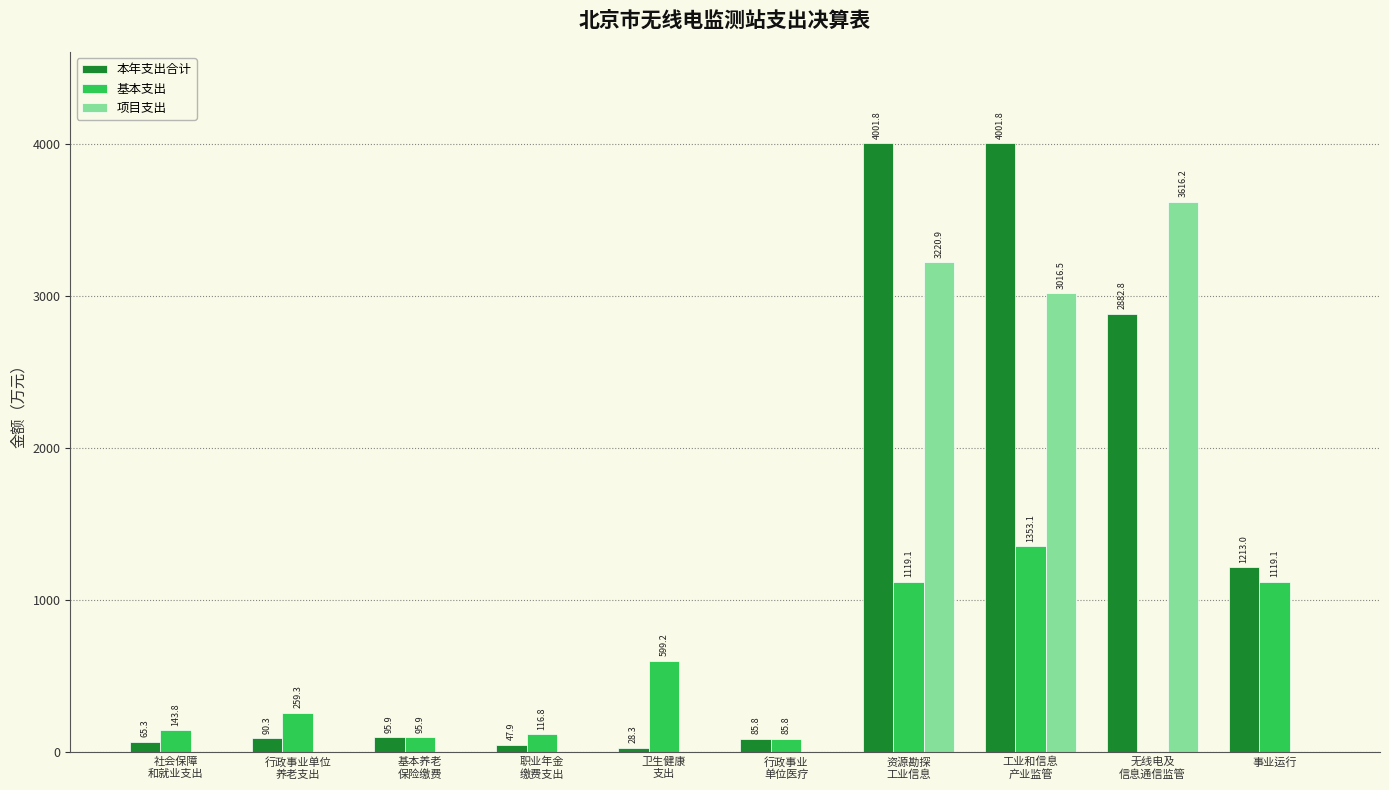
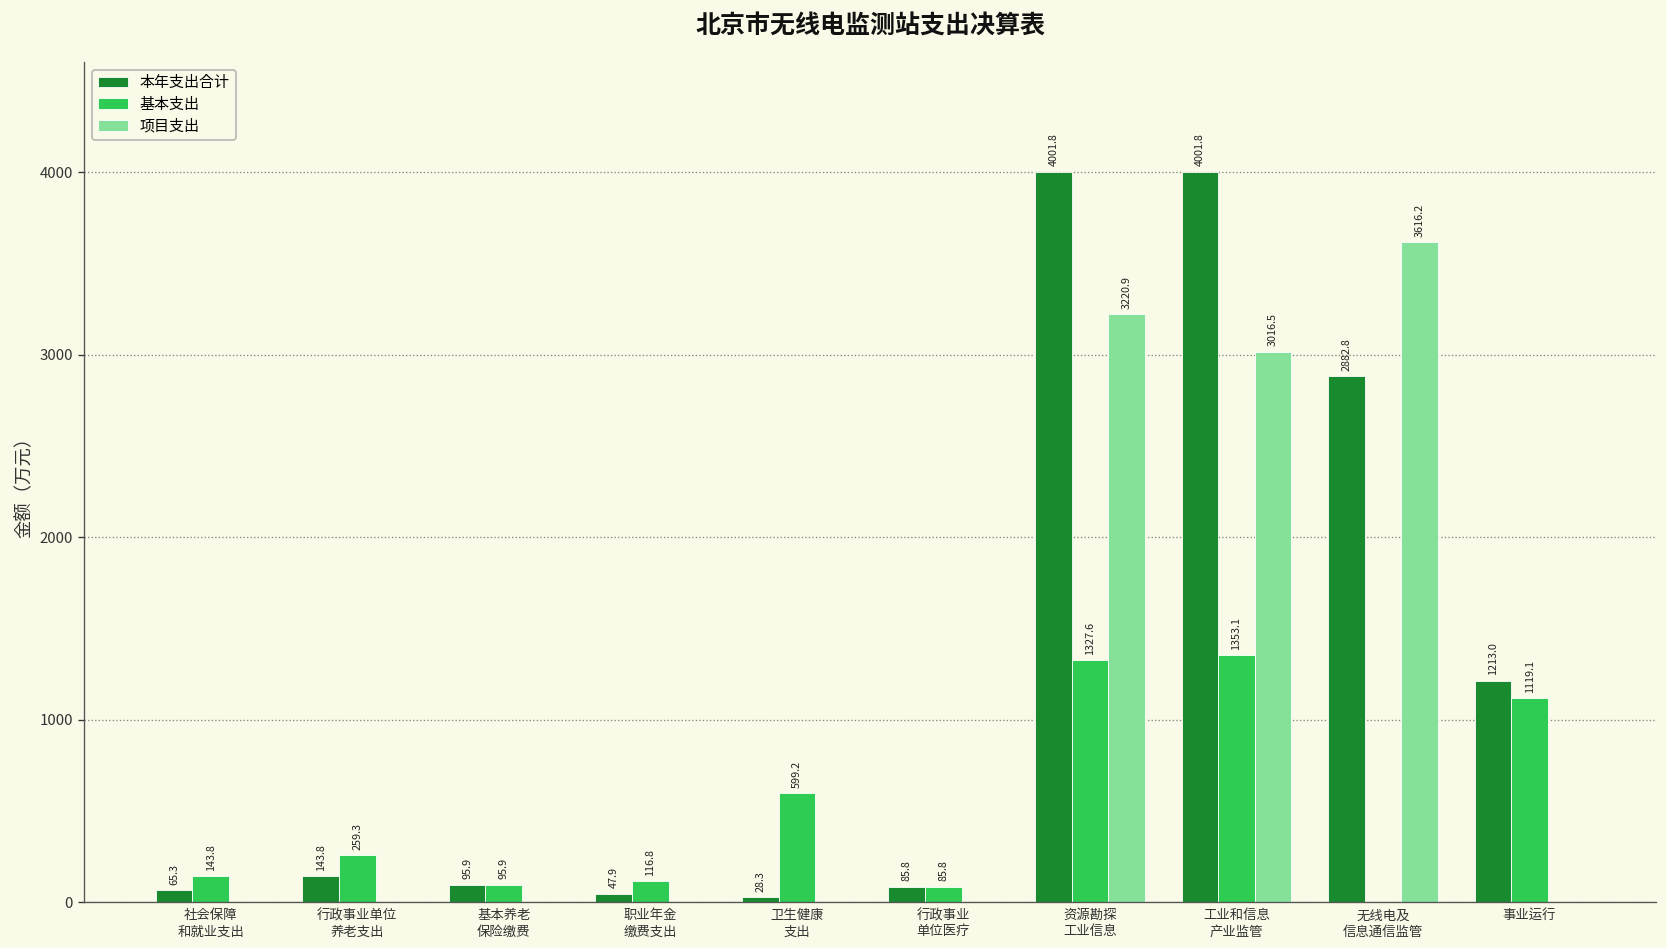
本年支出合计, 行政事业单位 养老支出: 90.3 -> 143.8
基本支出, 资源勘探 工业信息: 1119.1 -> 1327.6
